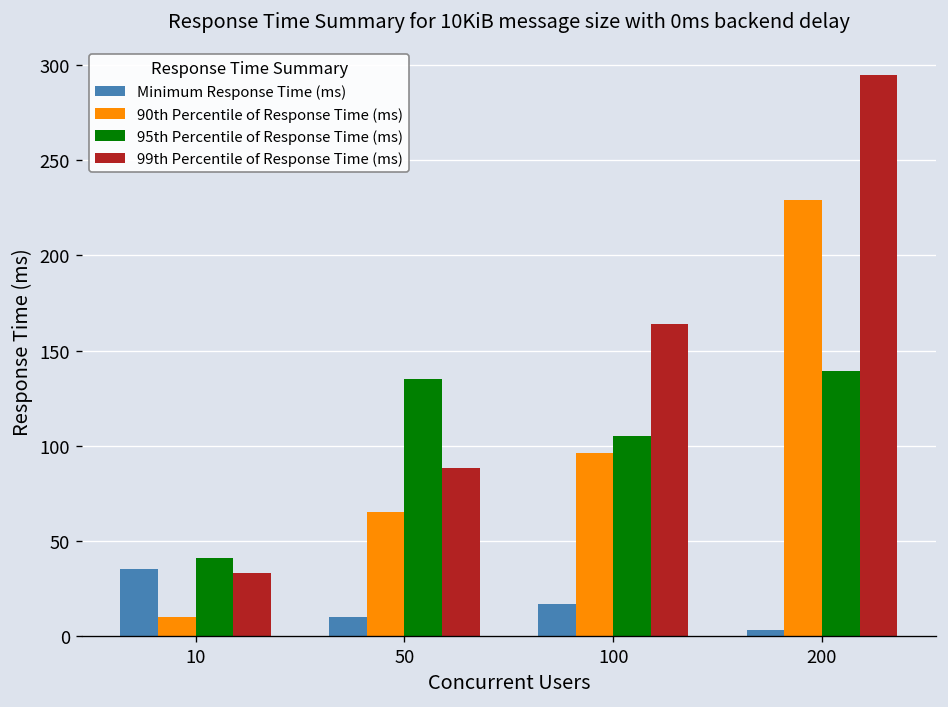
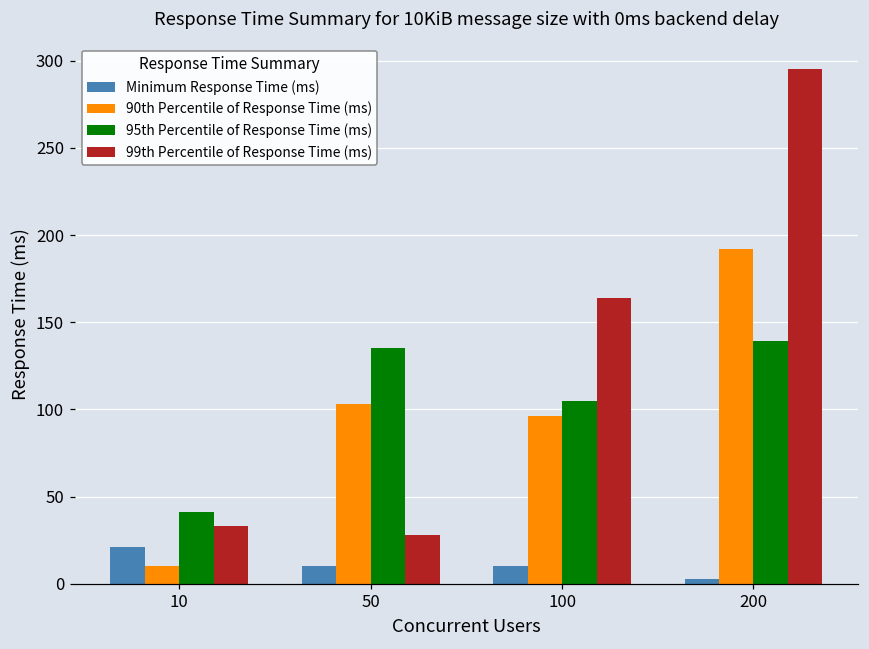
Minimum Response Time (ms), 10: 35 -> 21
90th Percentile of Response Time (ms), 50: 65 -> 103
99th Percentile of Response Time (ms), 50: 88 -> 28
Minimum Response Time (ms), 100: 17 -> 10
90th Percentile of Response Time (ms), 200: 229 -> 192
